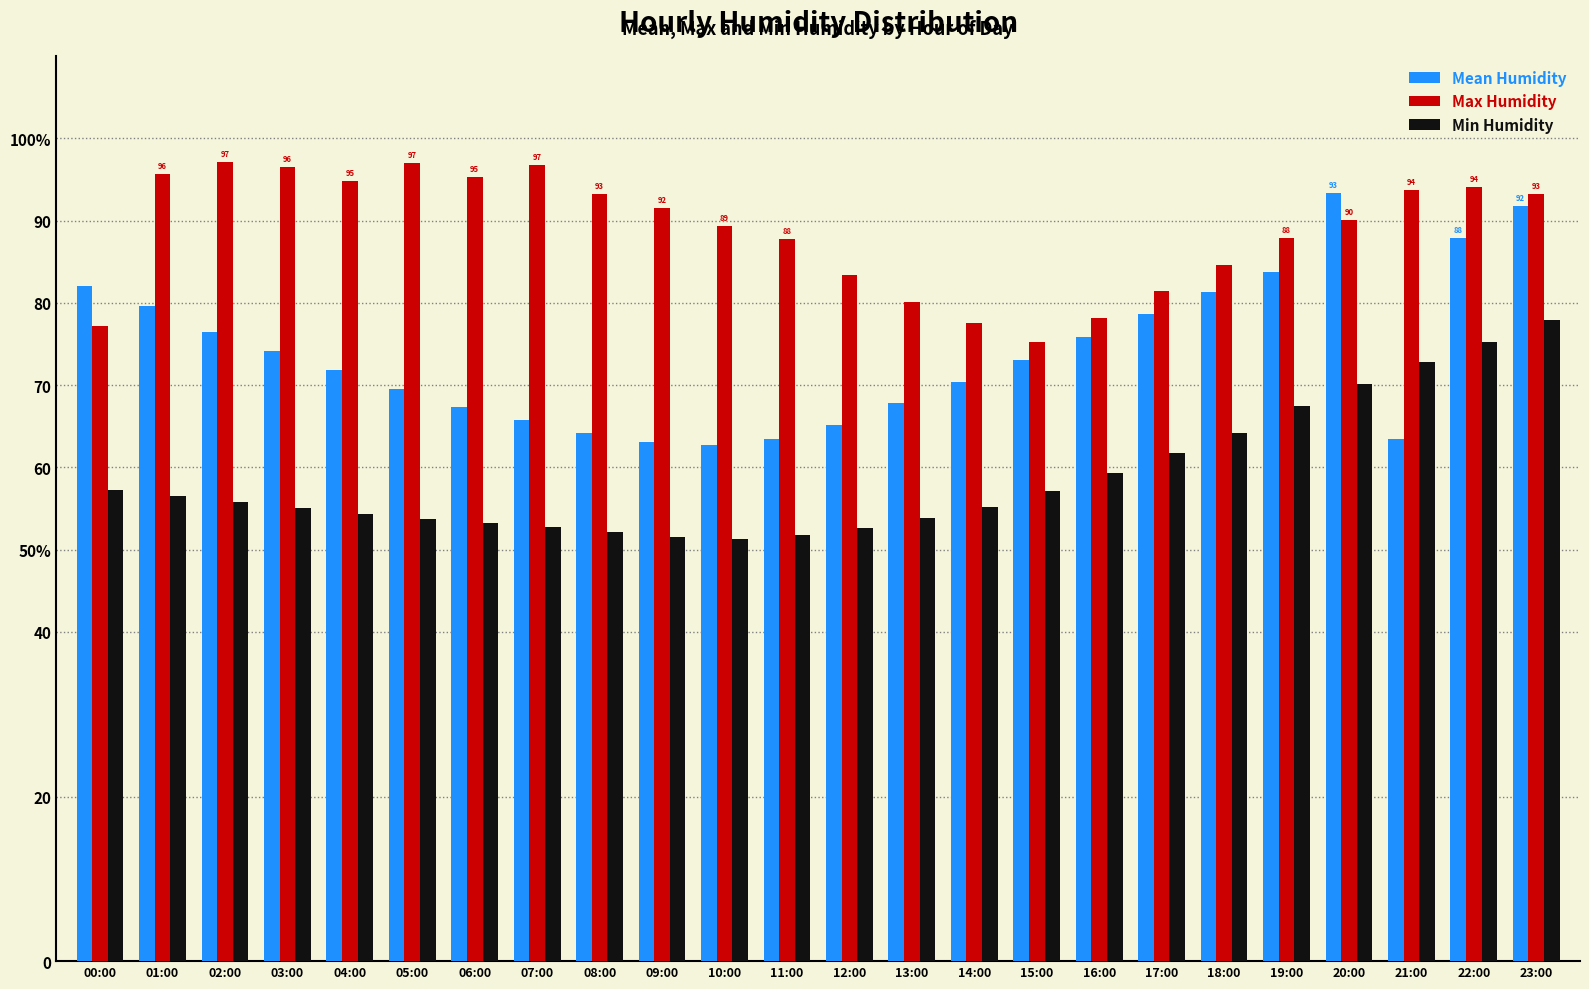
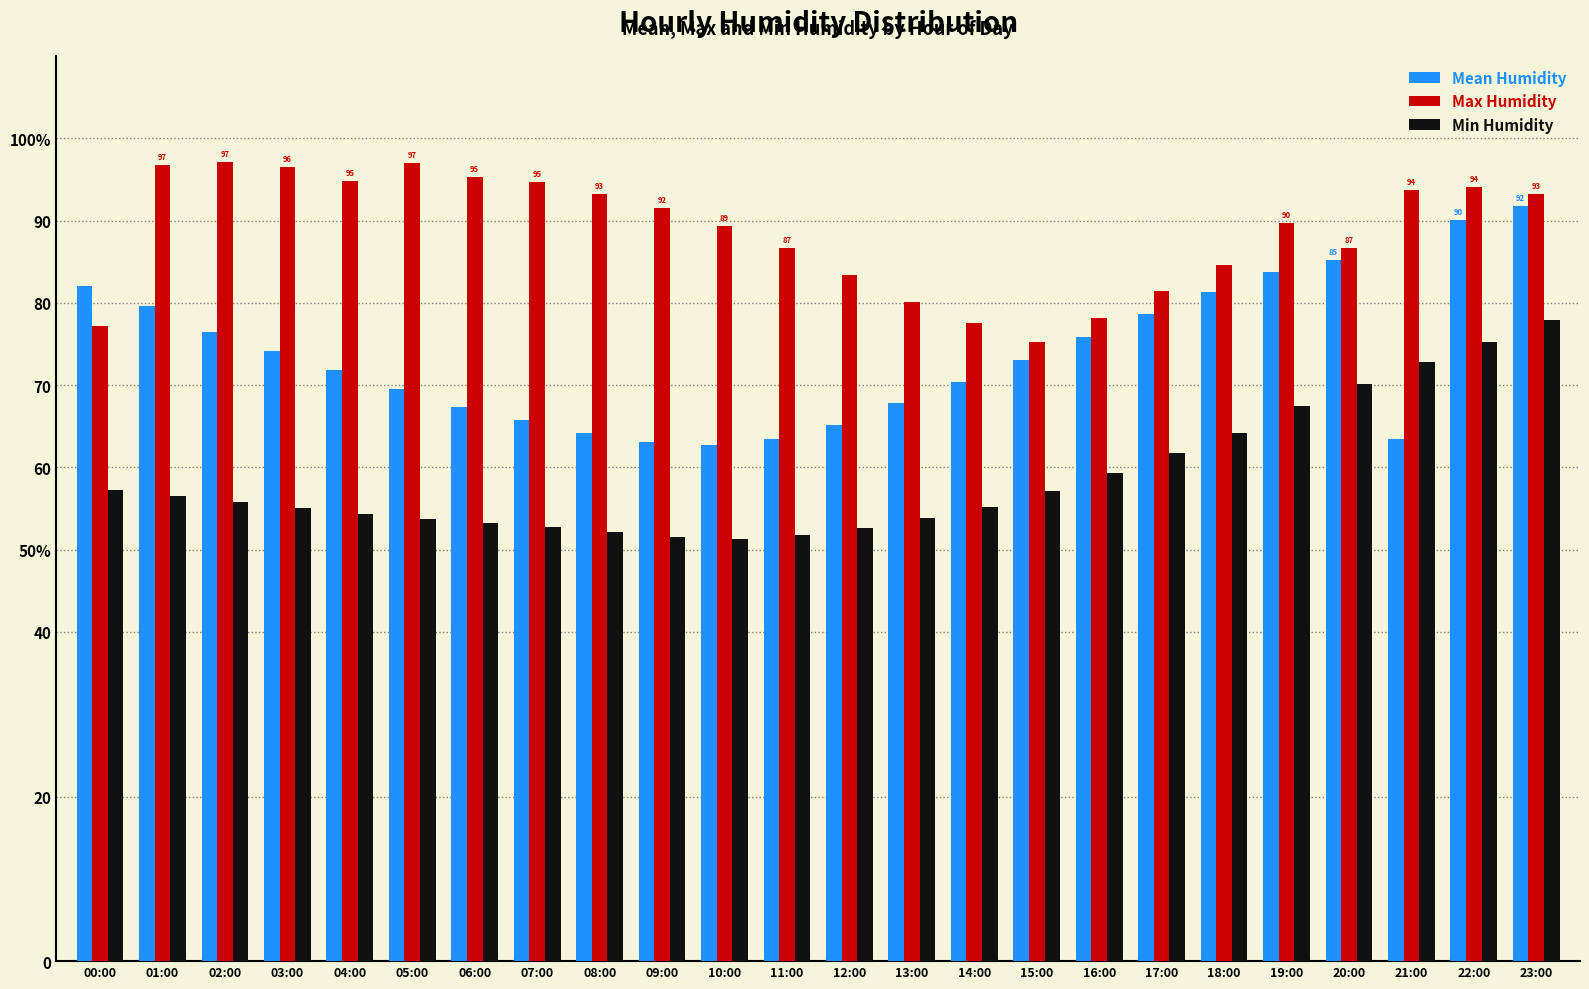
Max Humidity, 01:00: 96 -> 97
Max Humidity, 07:00: 97 -> 95
Max Humidity, 11:00: 88 -> 87
Max Humidity, 19:00: 88 -> 90
Mean Humidity, 20:00: 93 -> 85
Max Humidity, 20:00: 90 -> 87
Mean Humidity, 22:00: 88 -> 90
